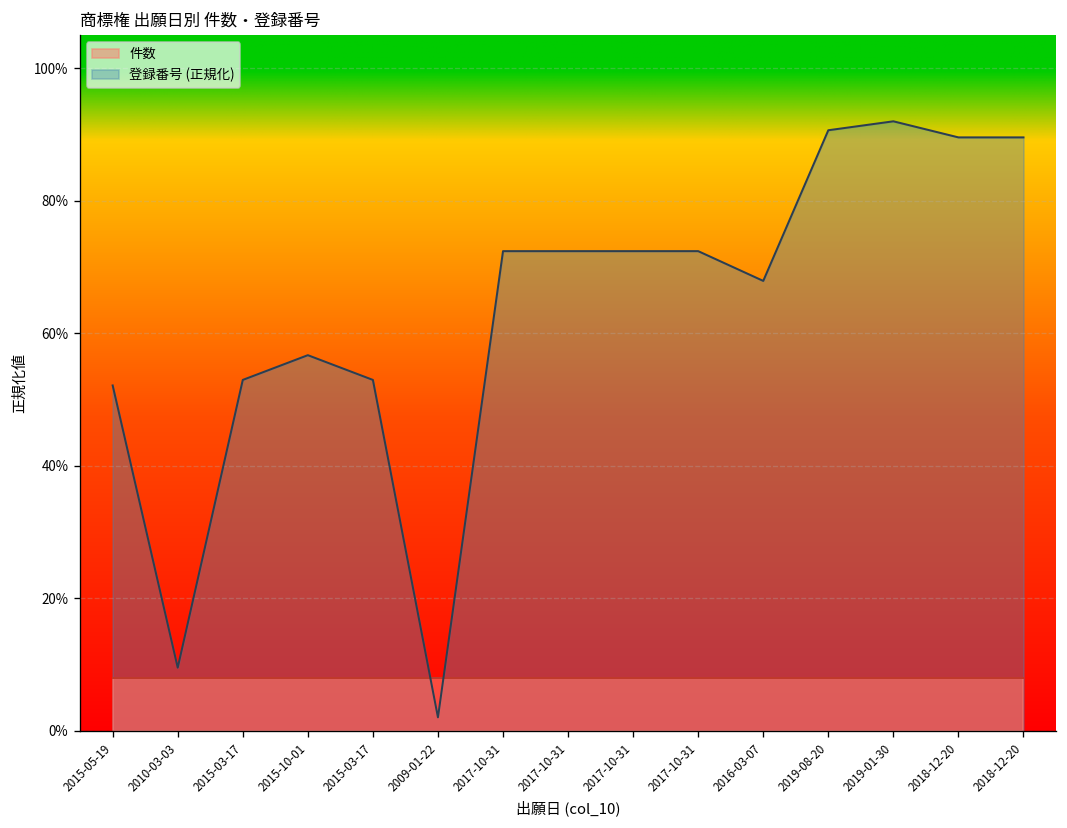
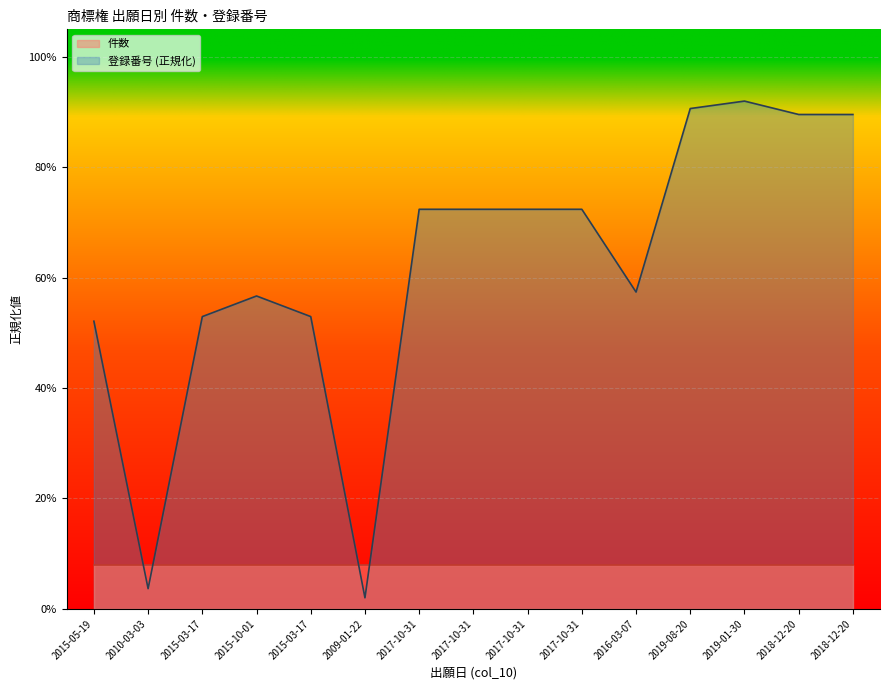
登録番号 (正規化), 2010-03-03: 10% -> 4%
登録番号 (正規化), 2016-03-07: 68% -> 57%
